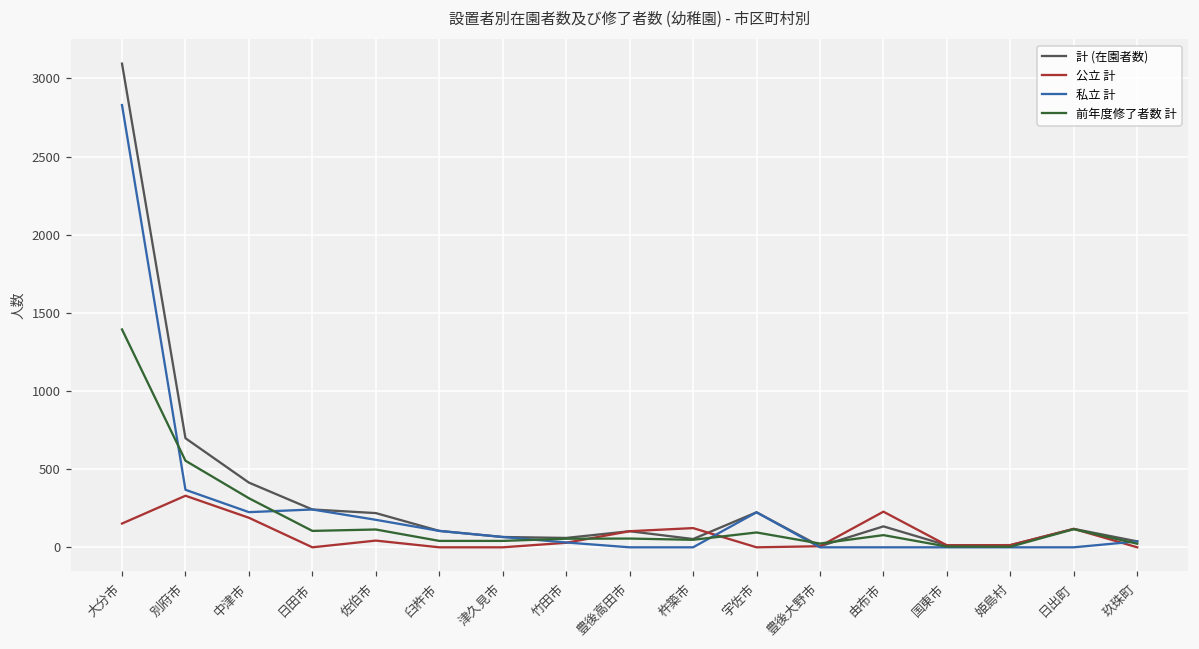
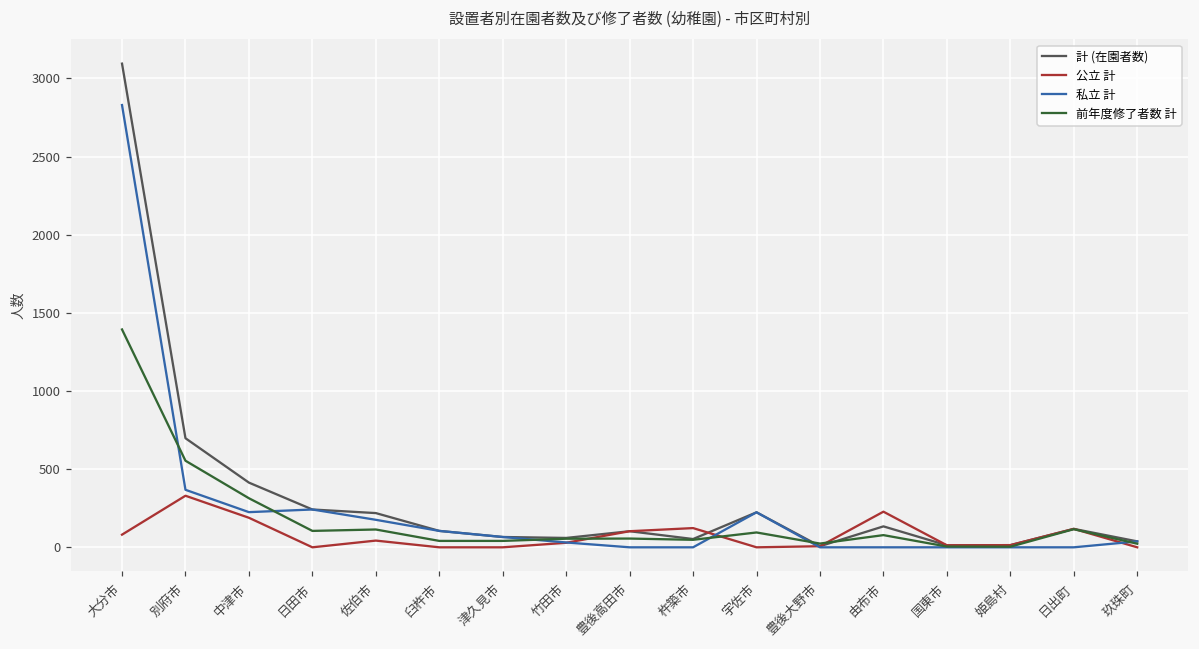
公立 計, 大分市: 150 -> 80
